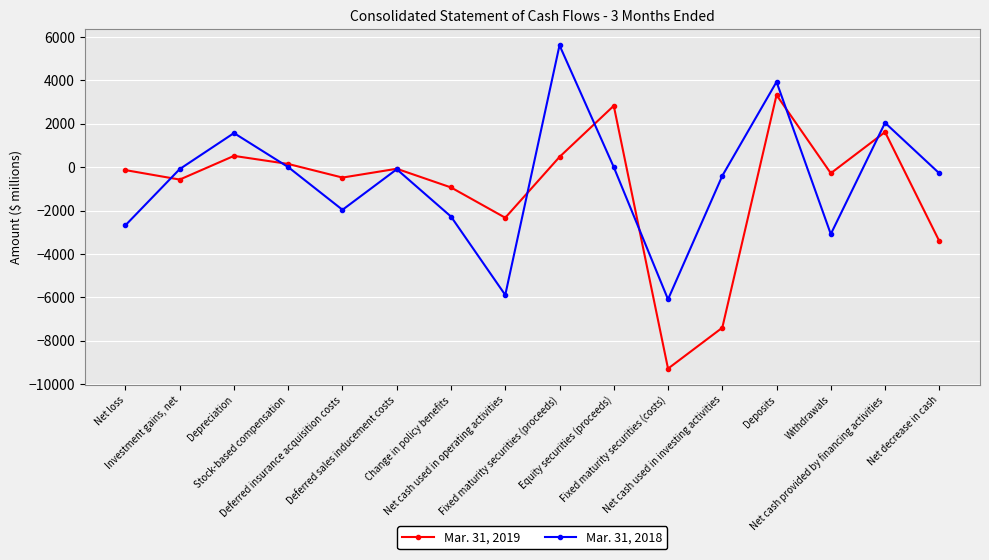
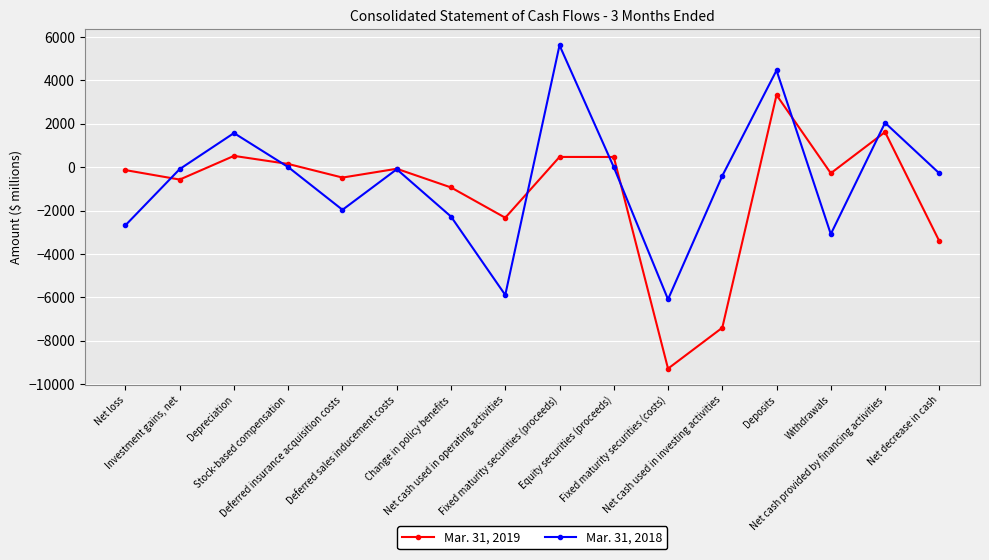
Mar. 31, 2019, Equity securities (proceeds): 2800 -> 500
Mar. 31, 2018, Deposits: 3900 -> 4500
